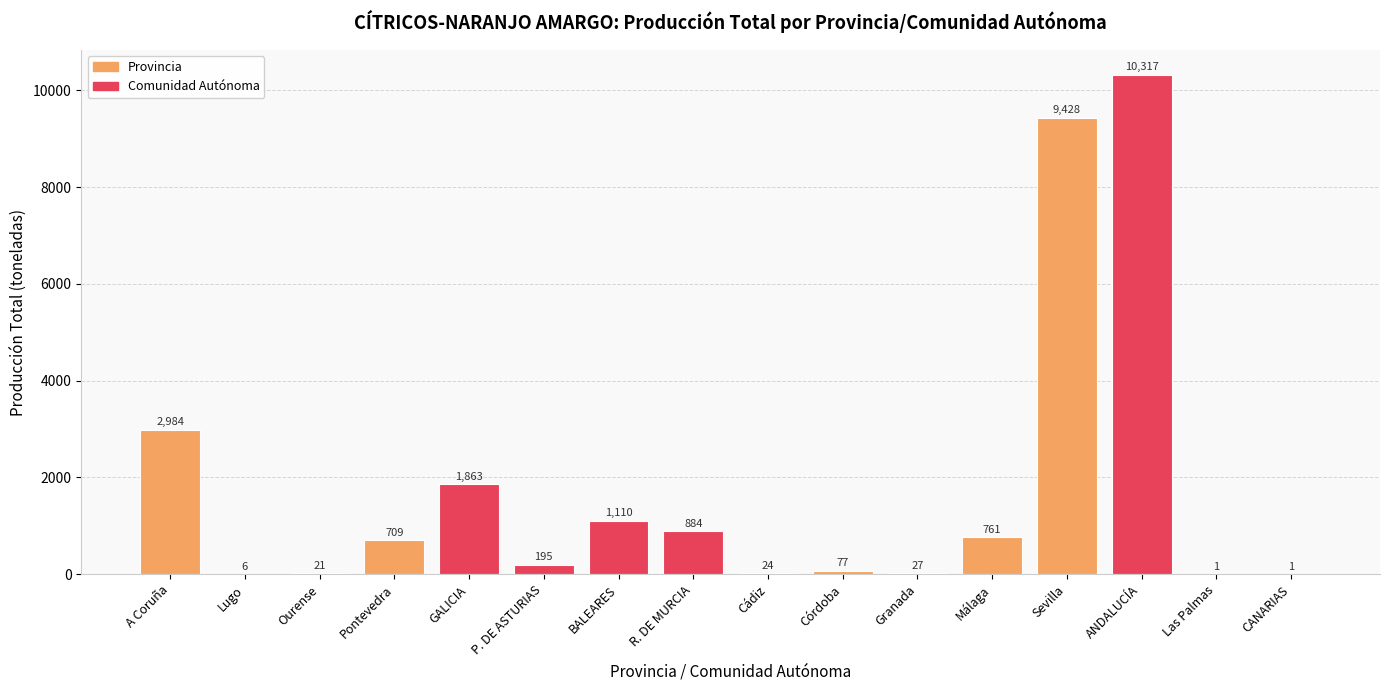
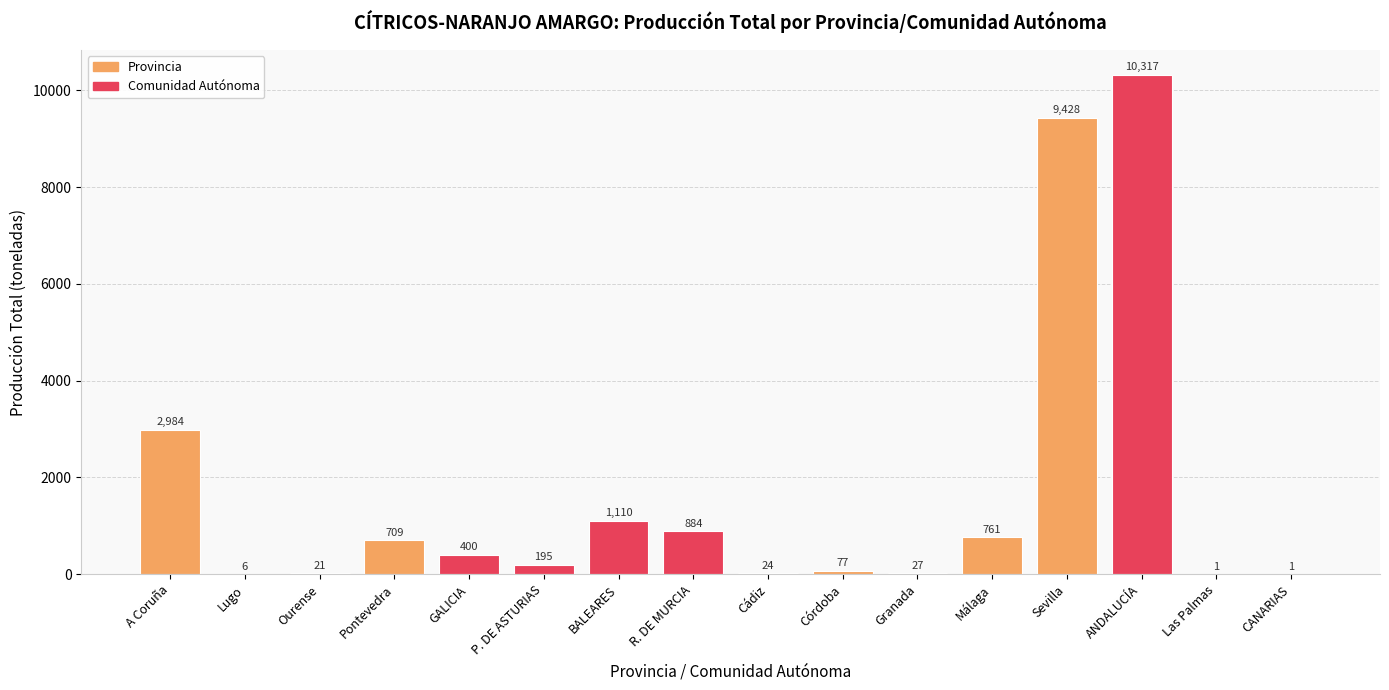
GALICIA: 1,863 -> 400
